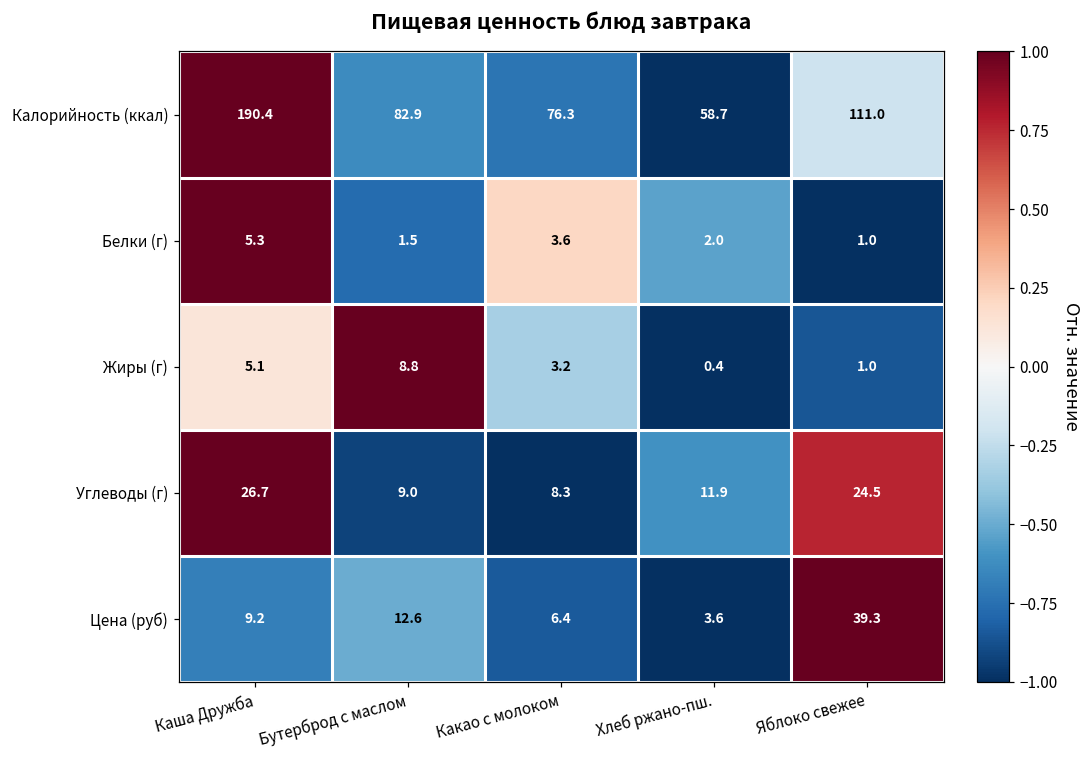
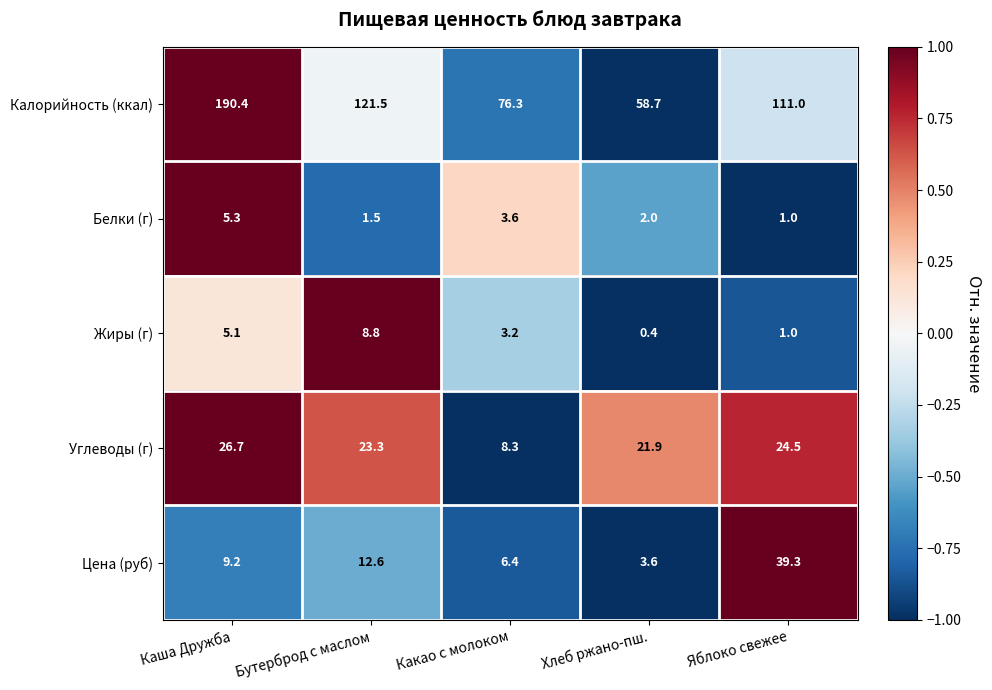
Калорийность (ккал), Бутерброд с маслом: 82.9 -> 121.5
Углеводы (г), Бутерброд с маслом: 9.0 -> 23.3
Углеводы (г), Хлеб ржано-пш.: 11.9 -> 21.9
